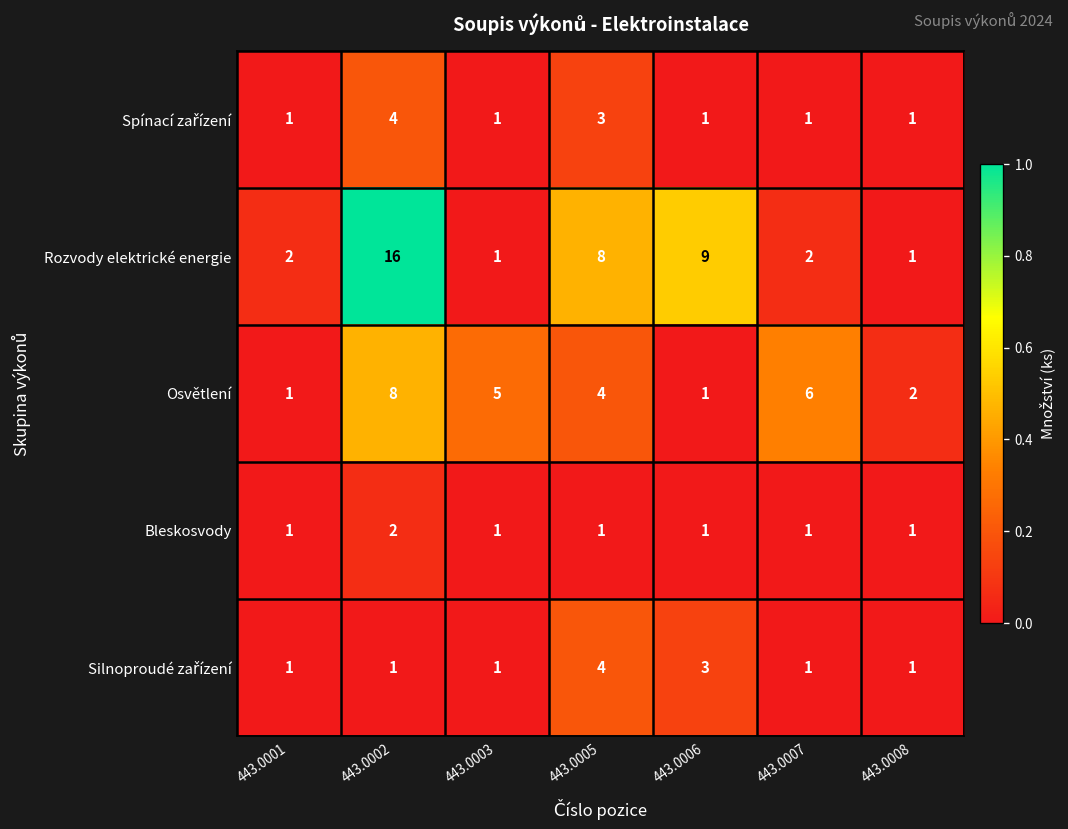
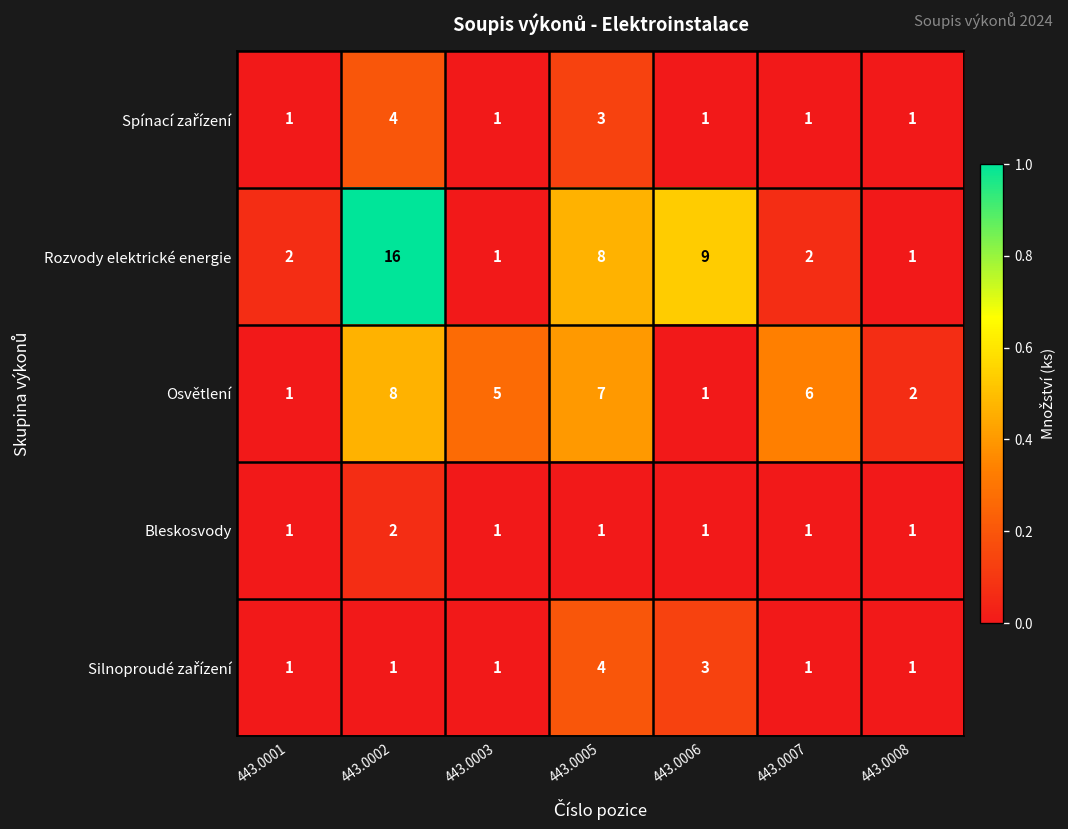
Osvětlení, 443.0005: 4 -> 7
